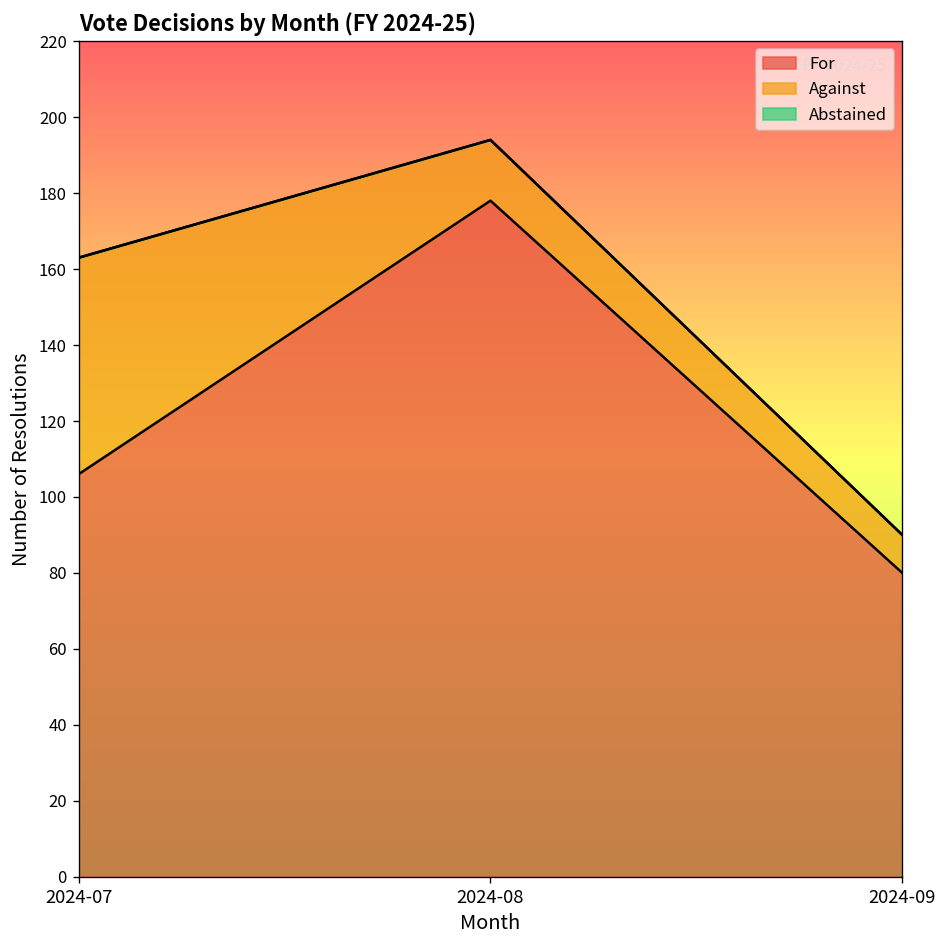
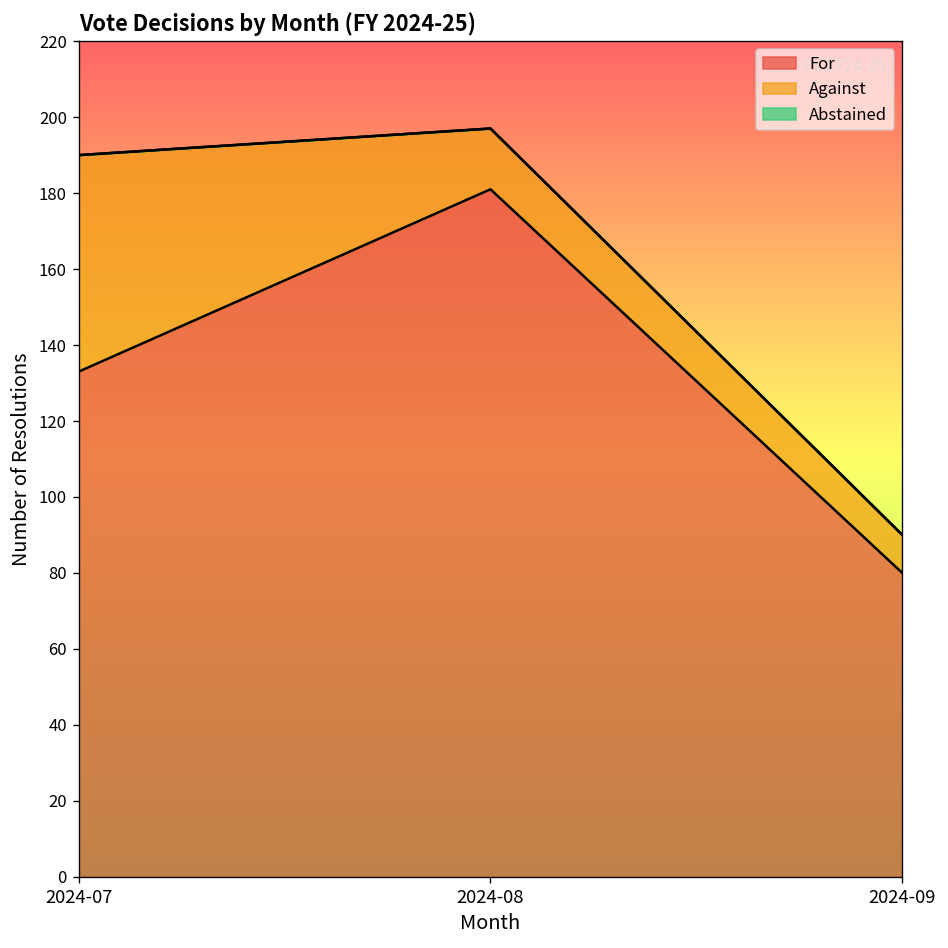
For, 2024-07: 106 -> 133
For, 2024-08: 178 -> 181
